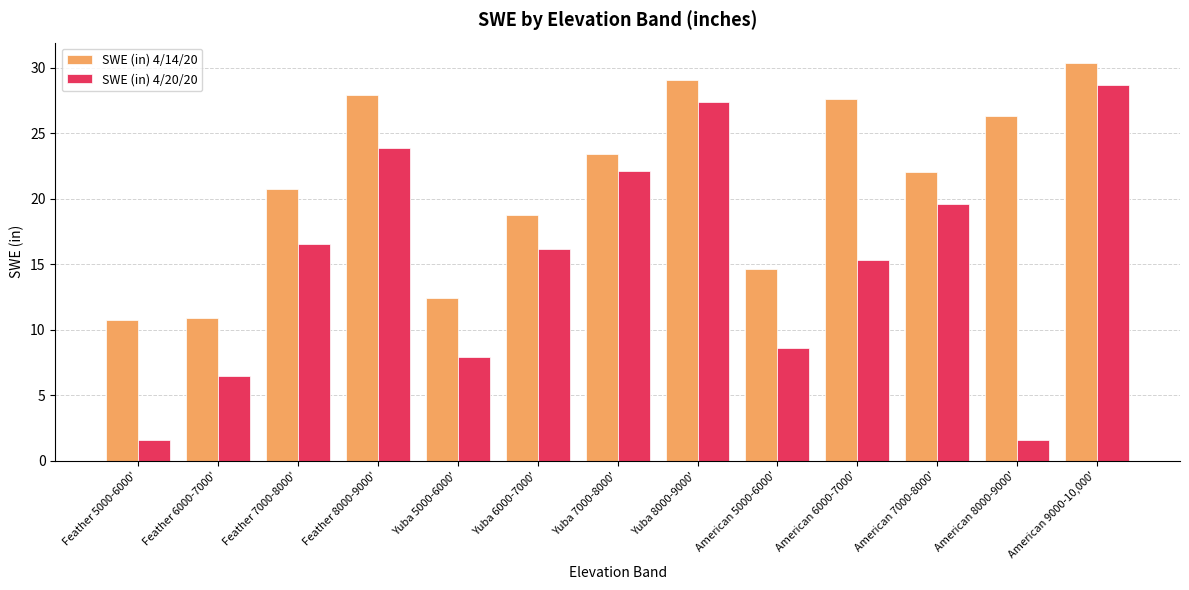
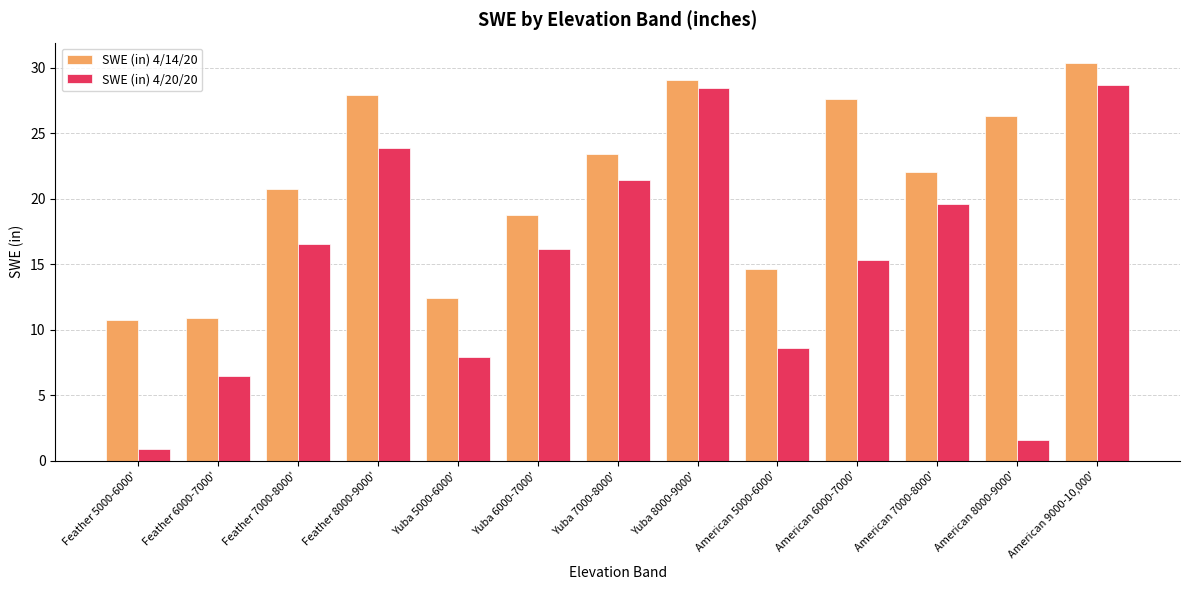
SWE (in) 4/20/20, Feather 5000-6000': 1.6 -> 0.9
SWE (in) 4/20/20, Yuba 7000-8000': 22.1 -> 21.4
SWE (in) 4/20/20, Yuba 8000-9000': 27.4 -> 28.4
